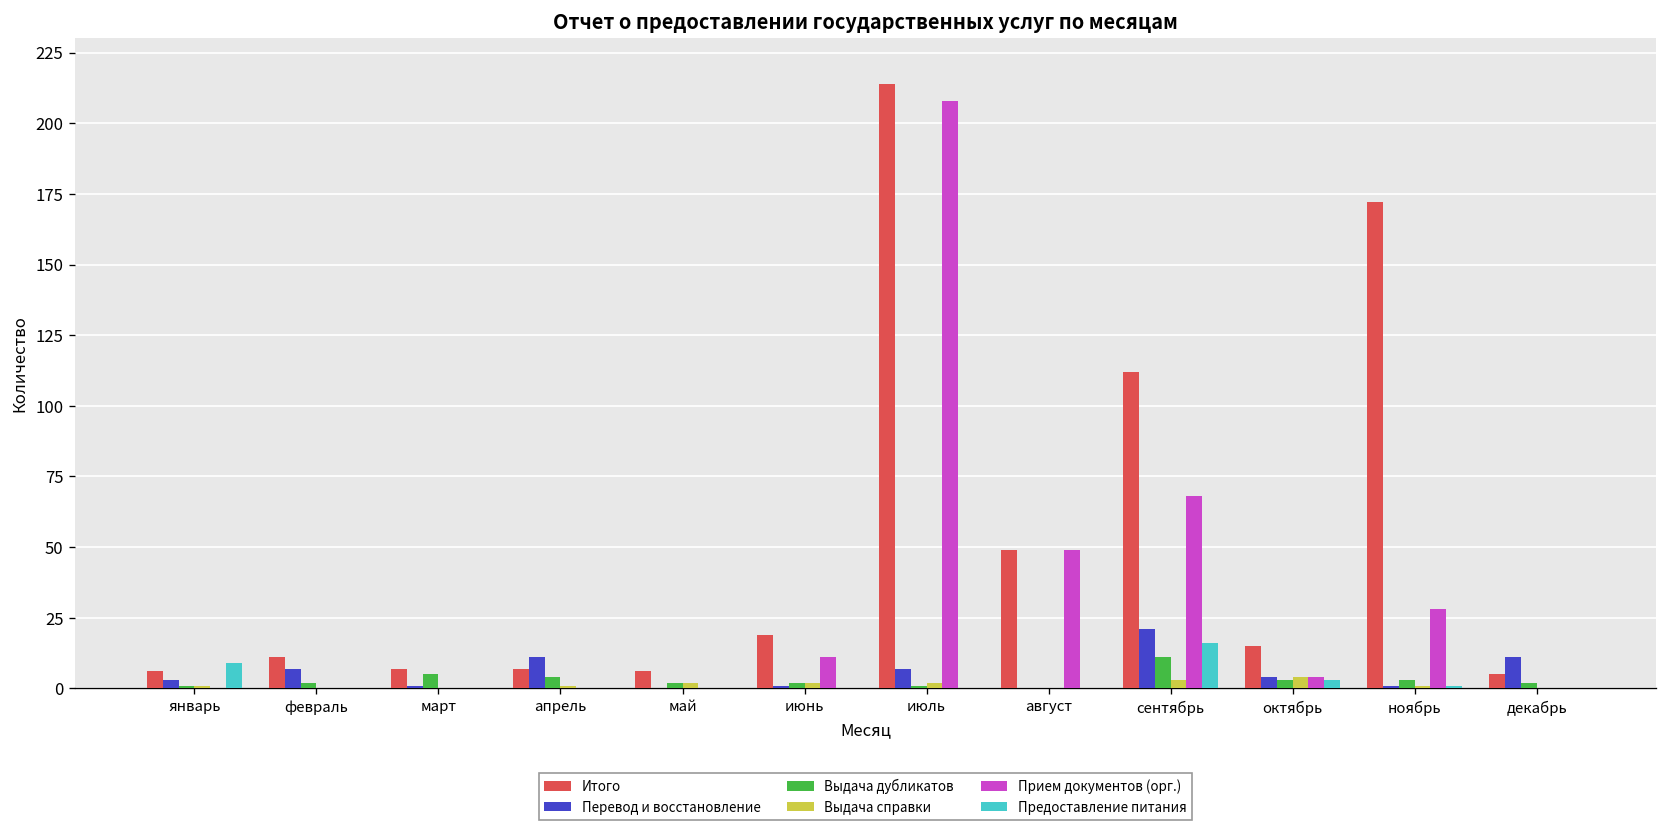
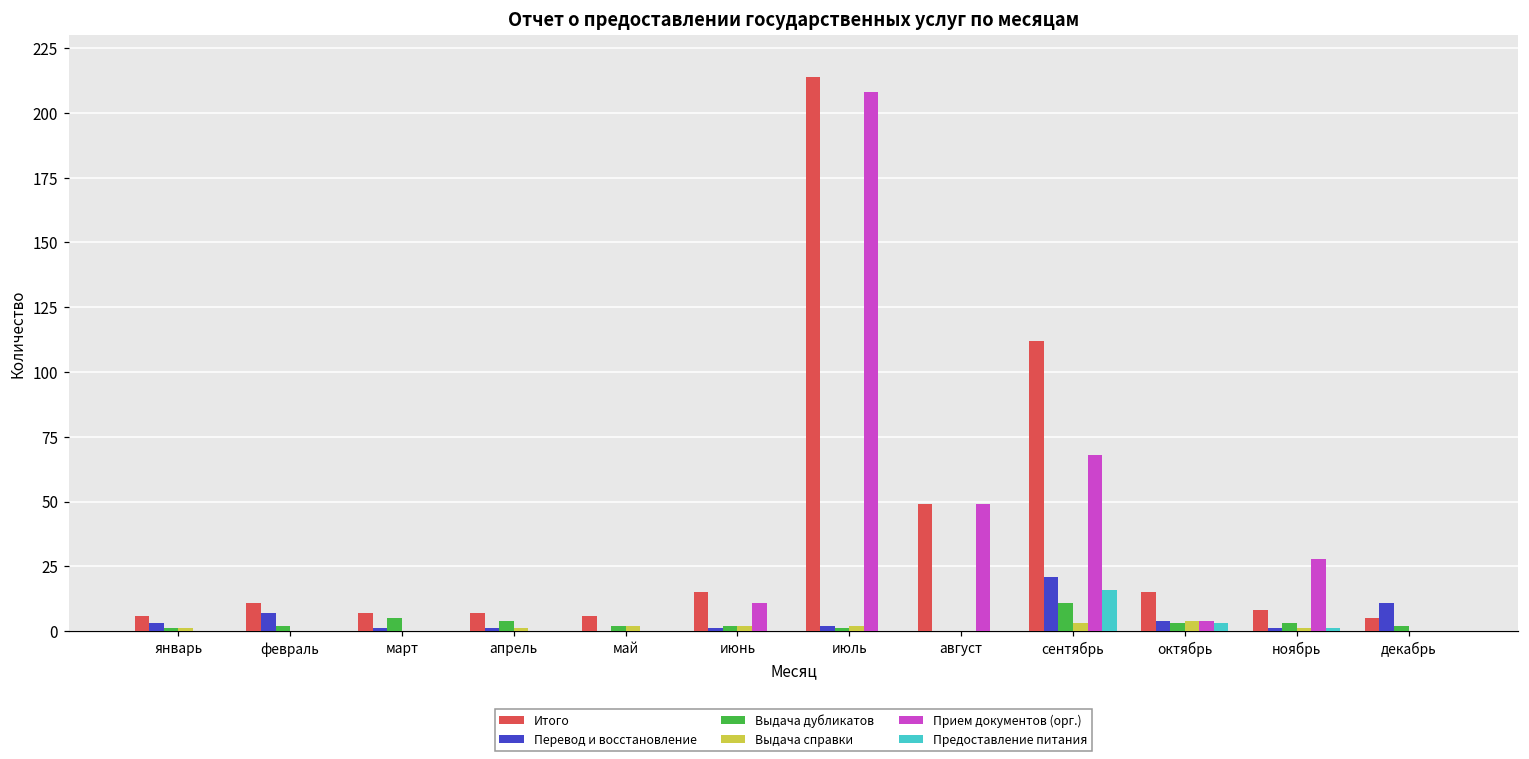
Предоставление питания, январь: 9 -> 0
Перевод и восстановление, апрель: 11 -> 1
Итого, июнь: 19 -> 15
Перевод и восстановление, июль: 7 -> 2
Итого, ноябрь: 172 -> 8
